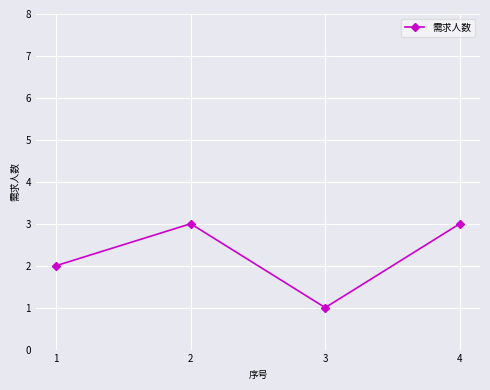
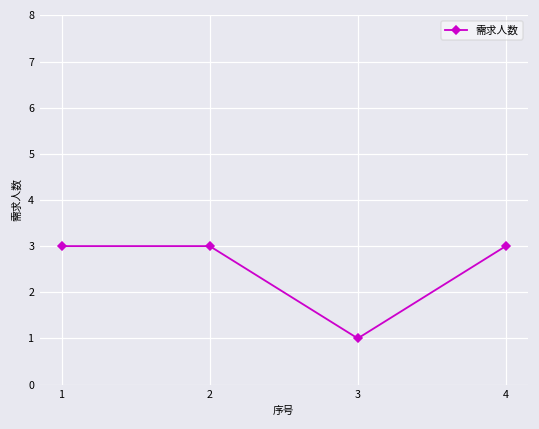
1: 2 -> 3
